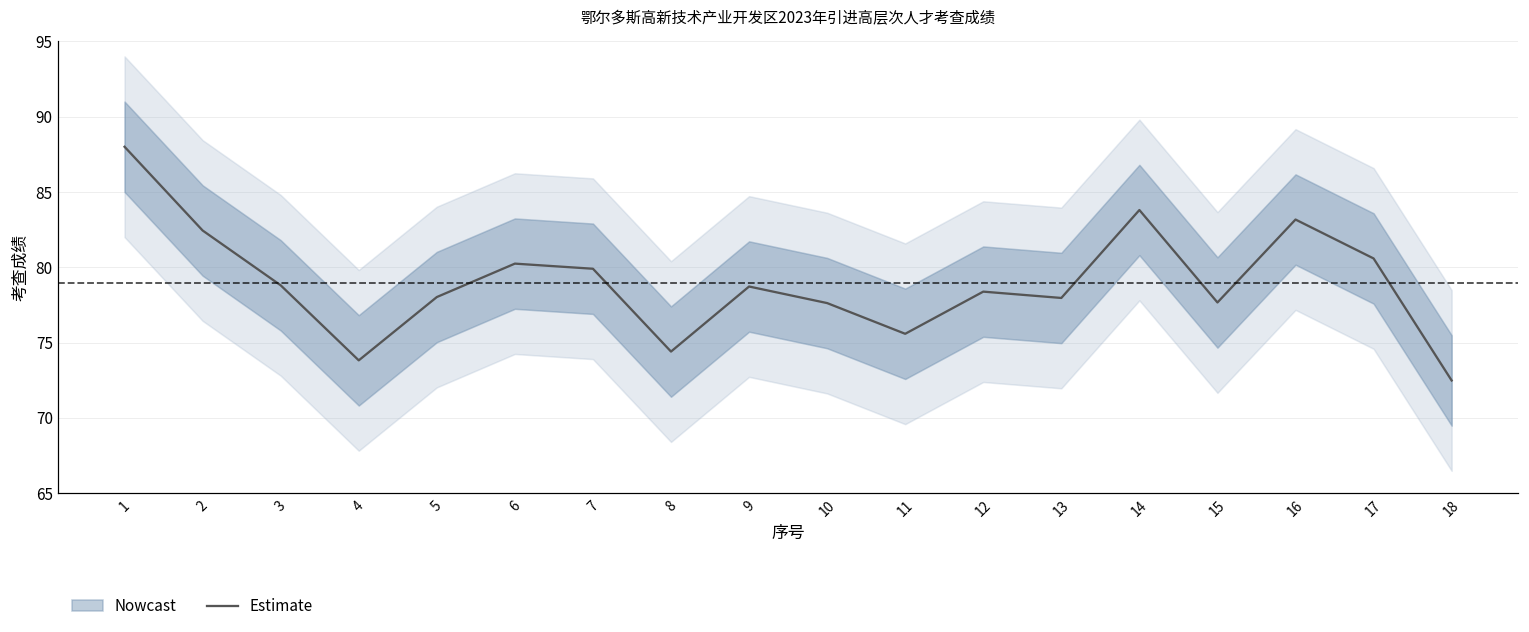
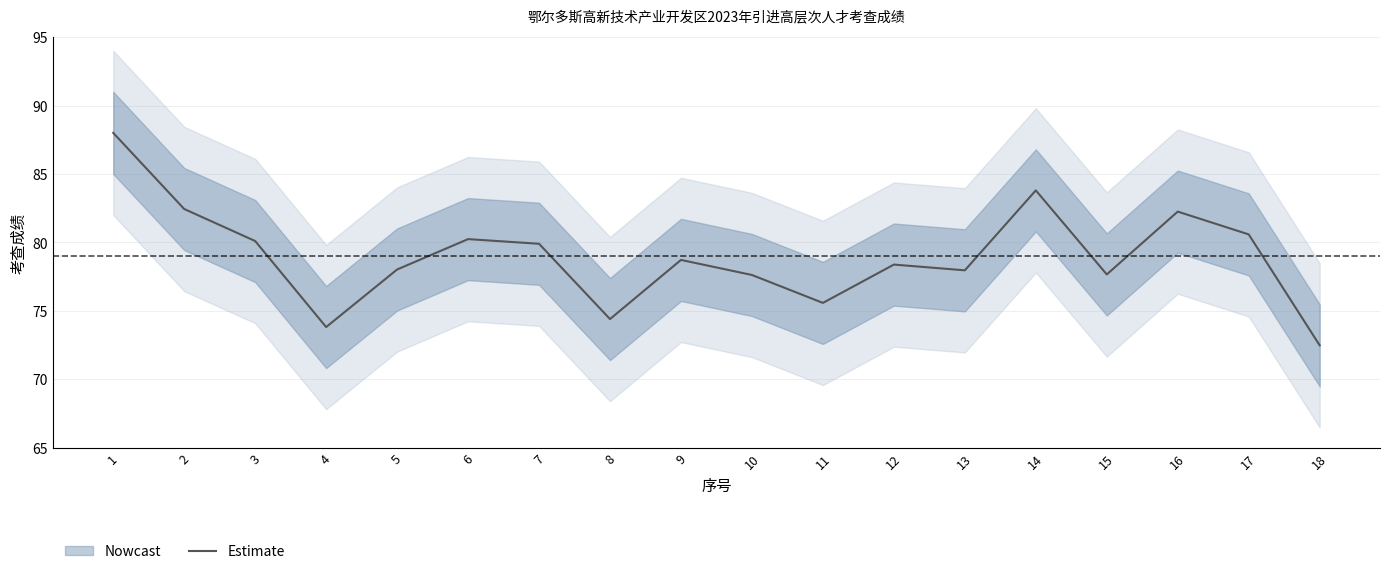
Estimate, 3: 78.8 -> 80.1
Estimate, 16: 83.2 -> 82.3
